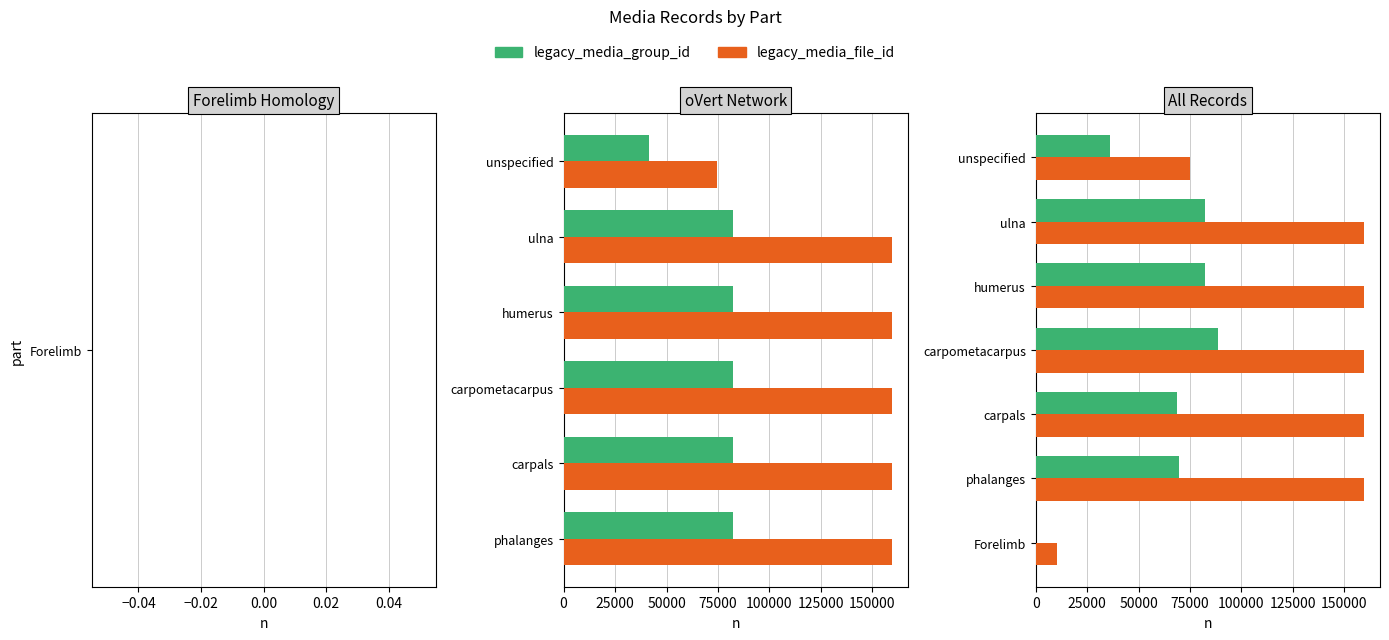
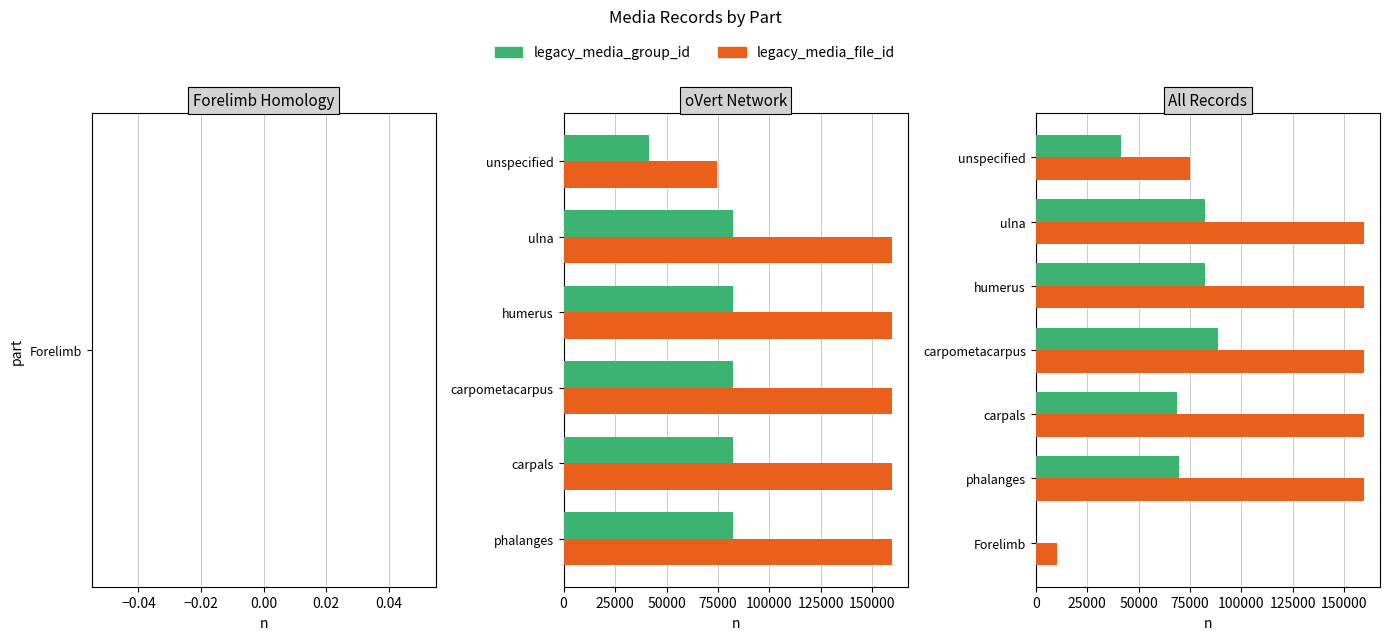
All Records, legacy_media_group_id, unspecified: 36000 -> 41000
